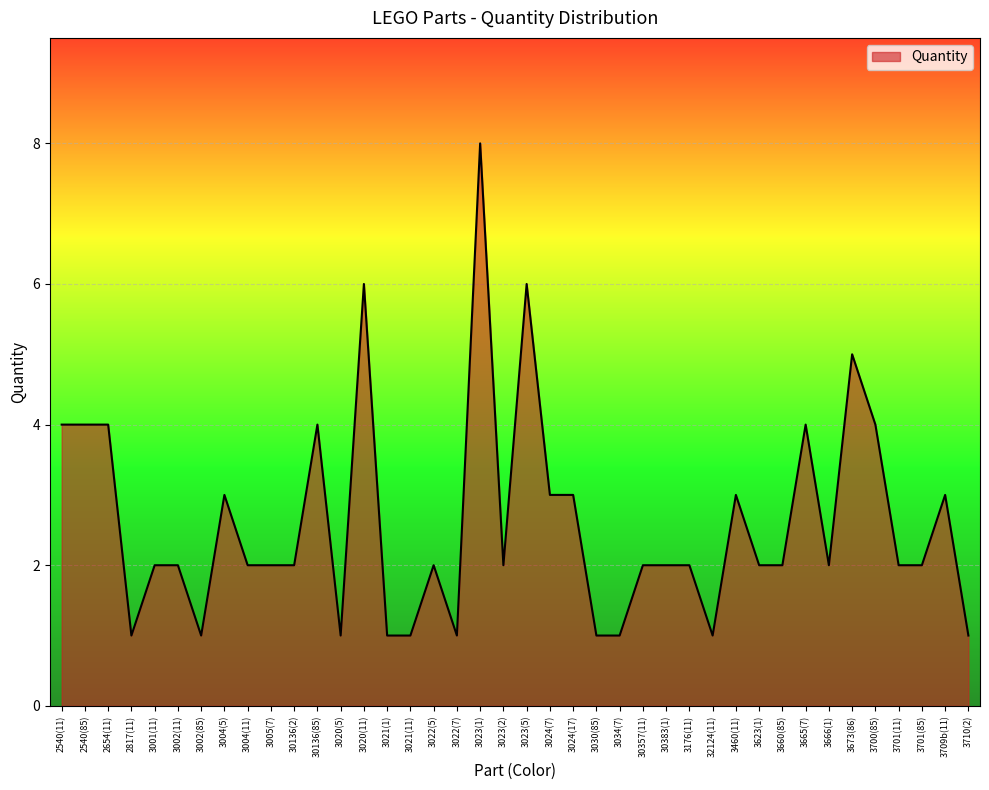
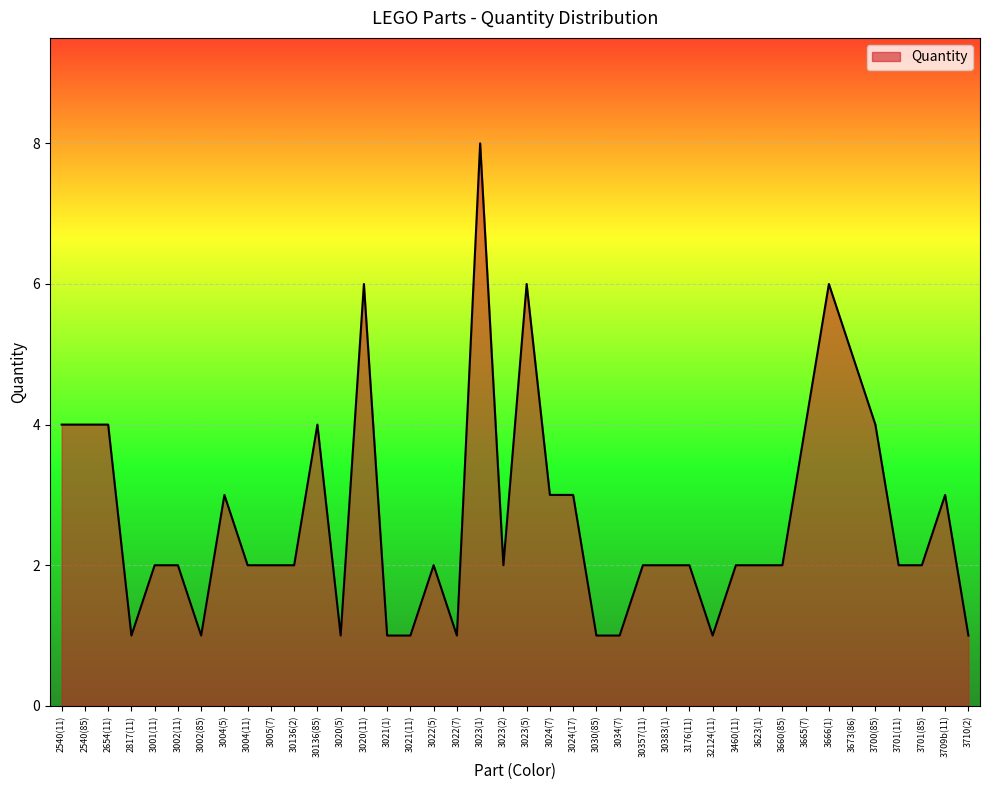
3460(11): 3 -> 2
3666(1): 2 -> 6
